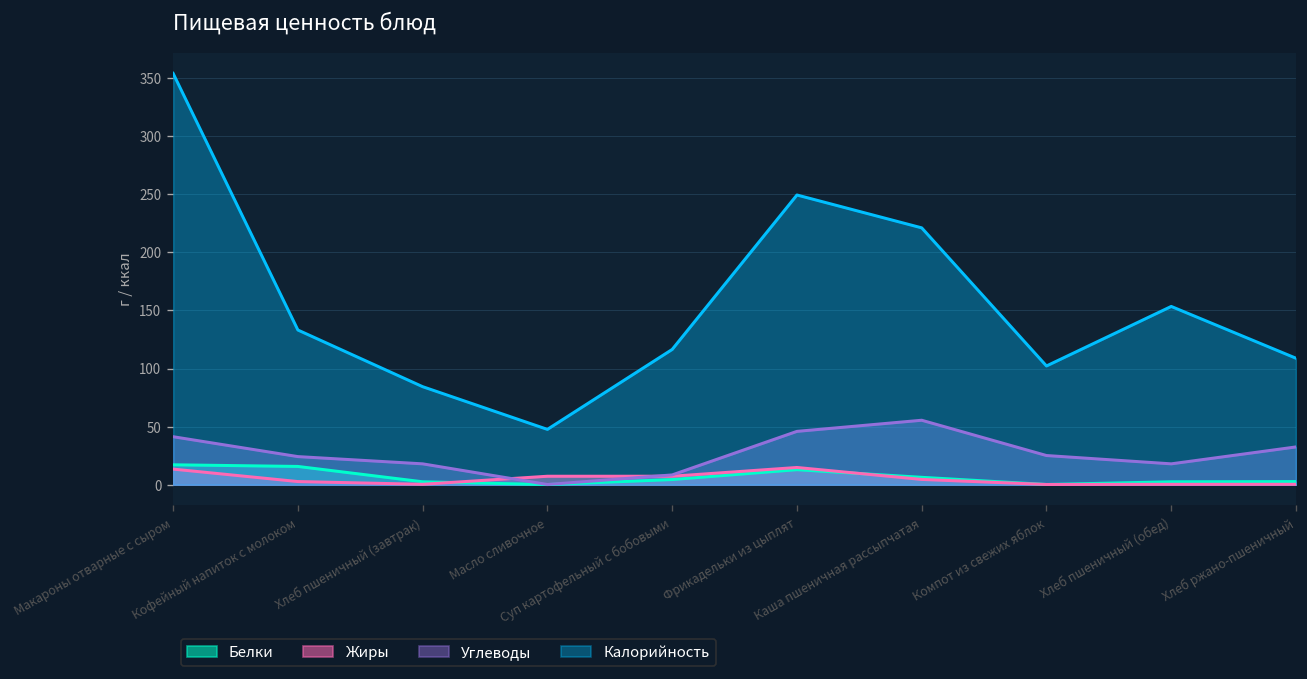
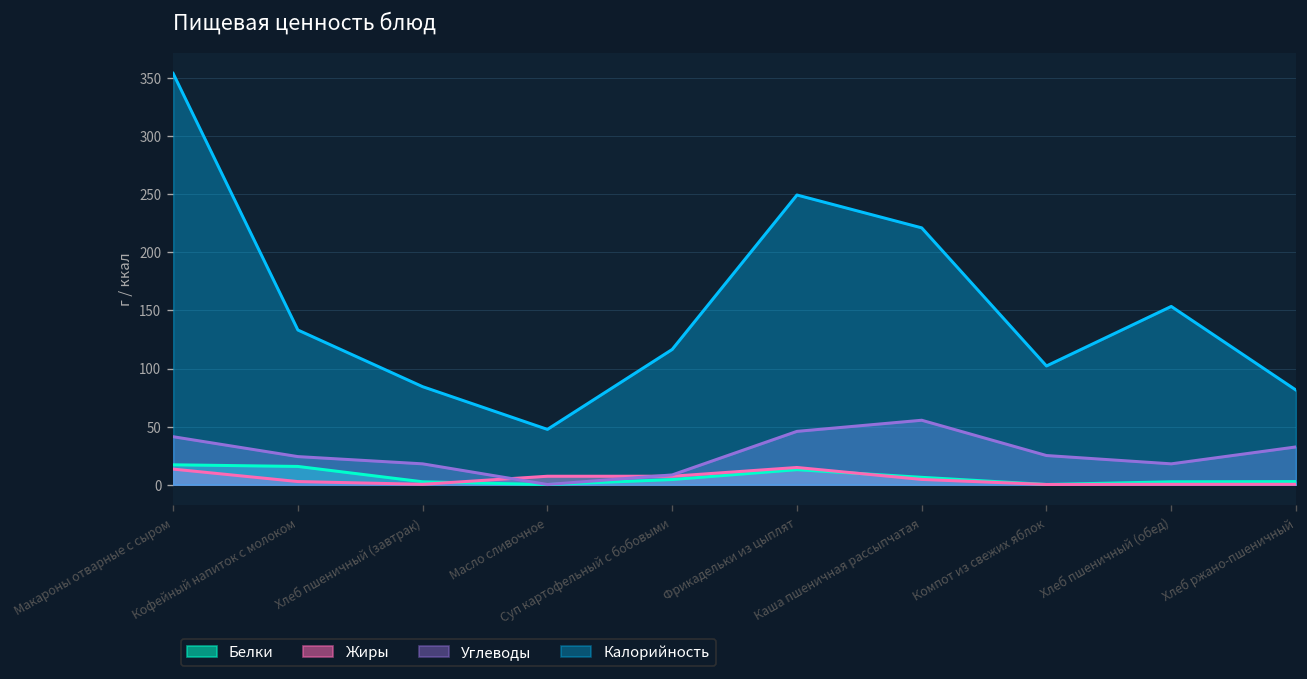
Калорийность, Хлеб ржано-пшеничный: 110 -> 80
